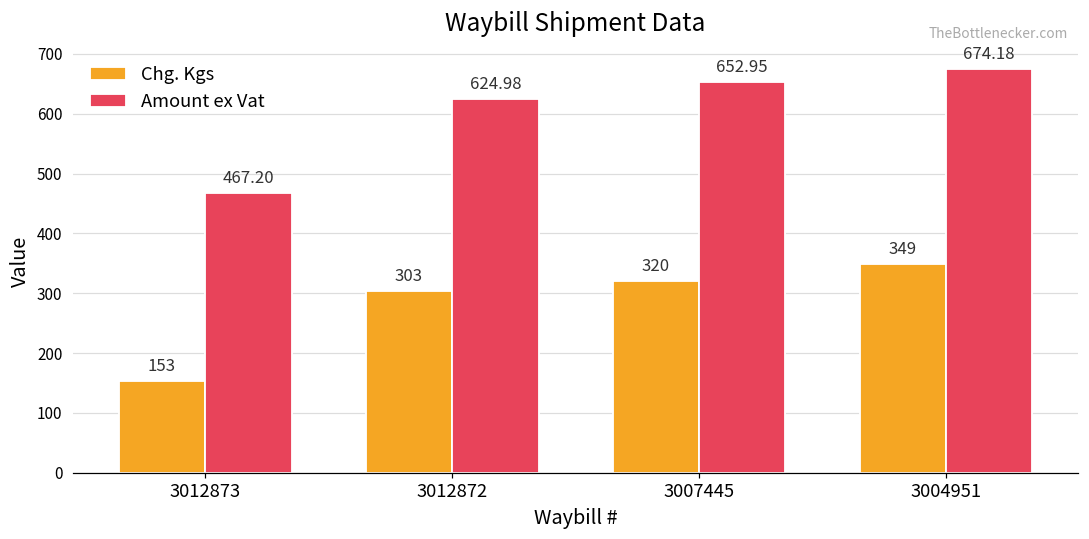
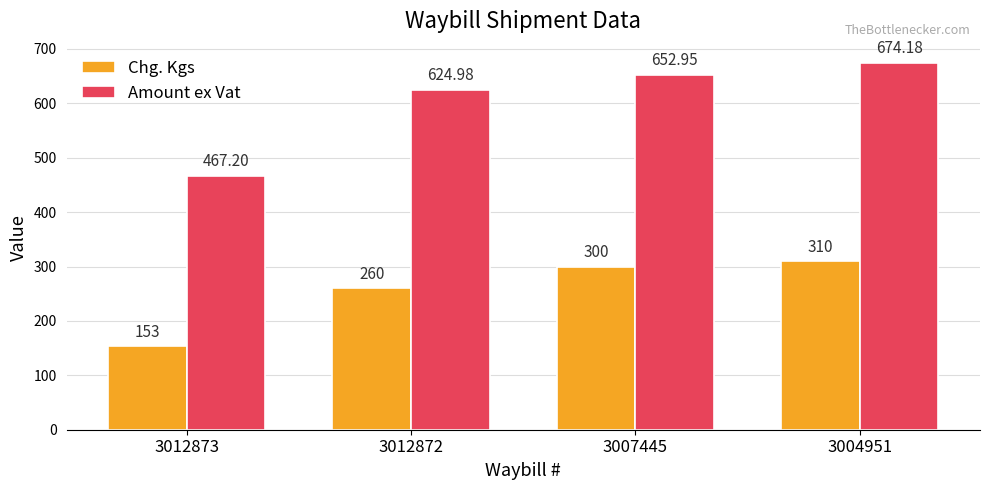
Chg. Kgs, 3012872: 303 -> 260
Chg. Kgs, 3007445: 320 -> 300
Chg. Kgs, 3004951: 349 -> 310
